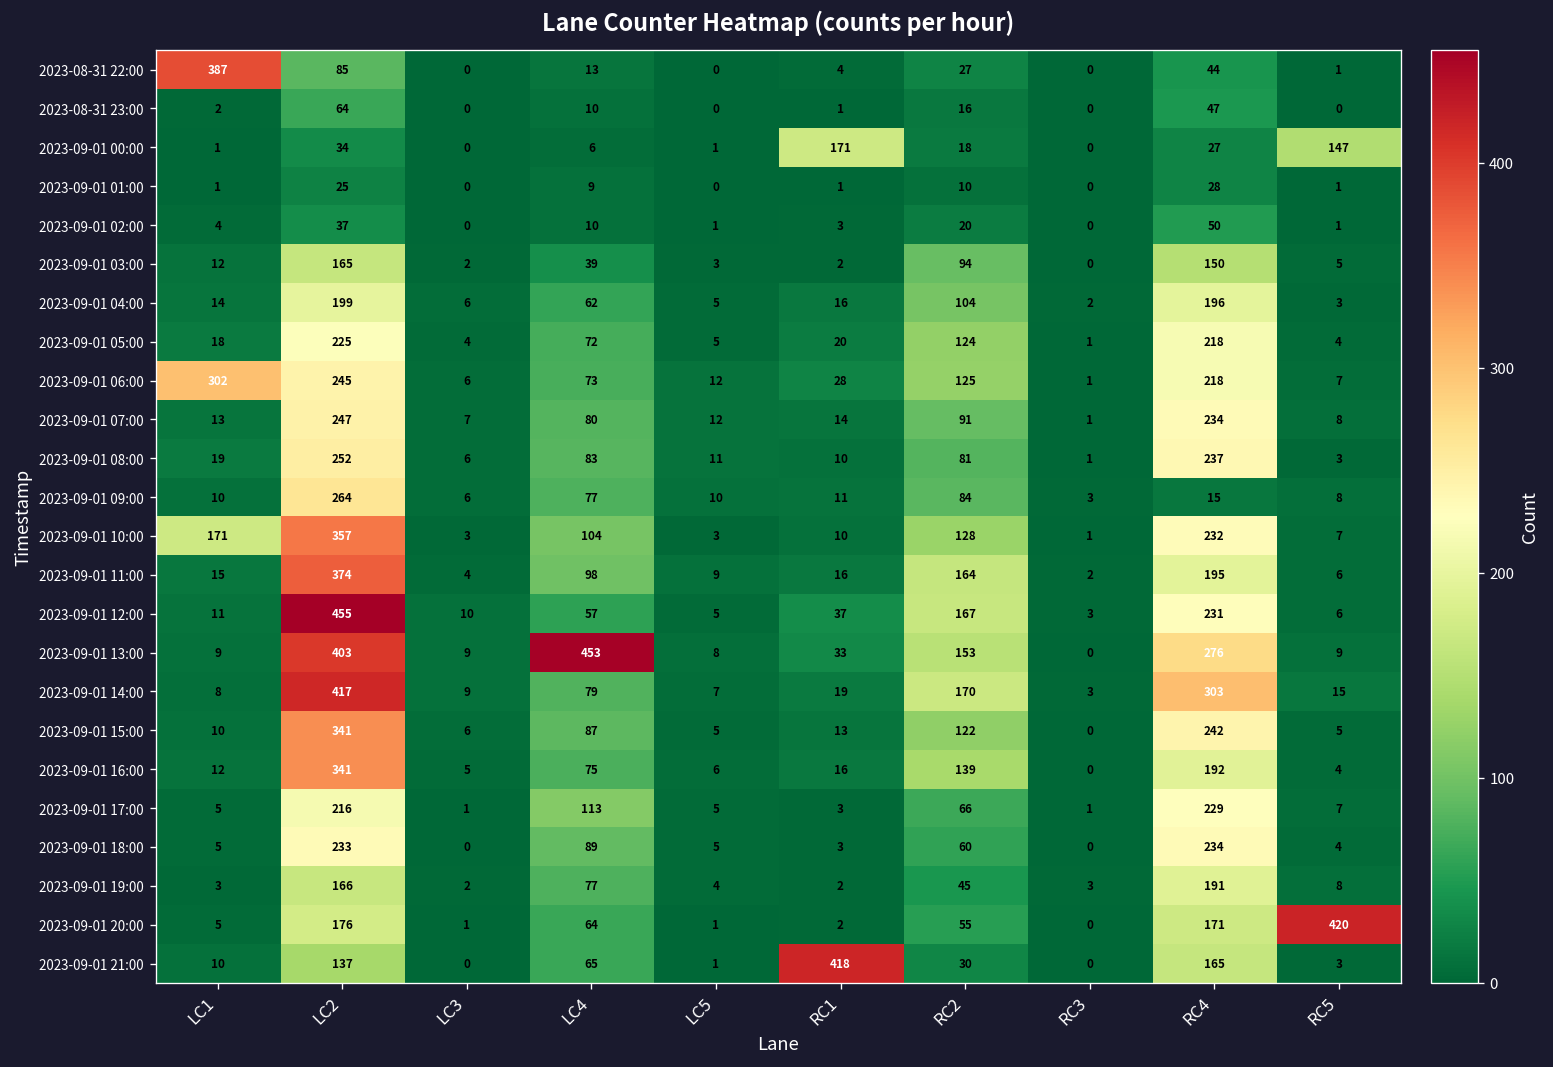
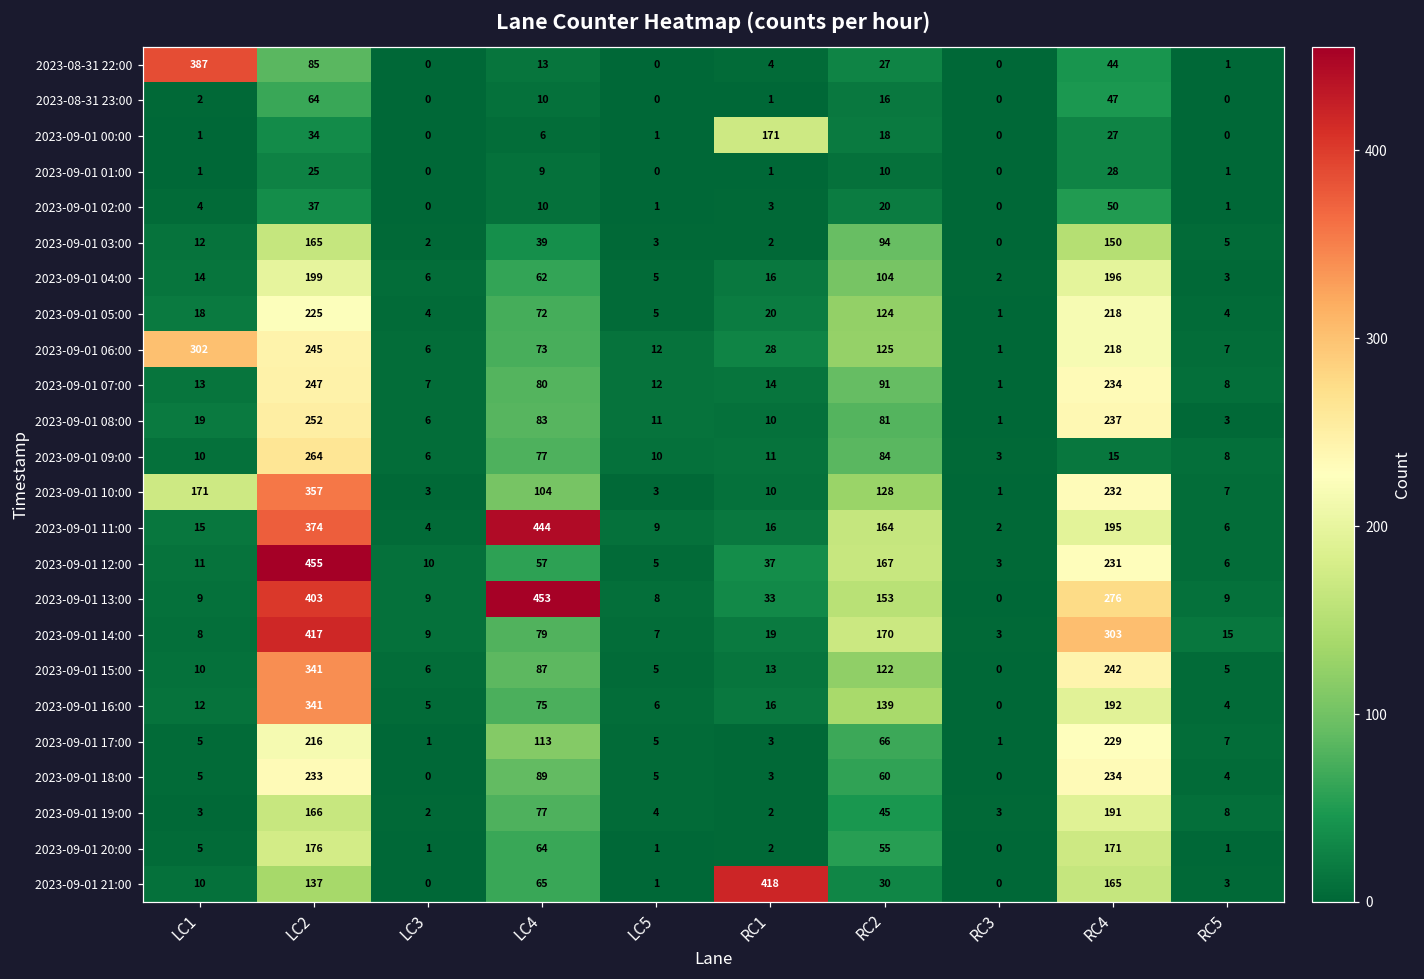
2023-09-01 00:00, RC5: 147 -> 0
2023-09-01 11:00, LC4: 98 -> 444
2023-09-01 20:00, RC5: 420 -> 1
